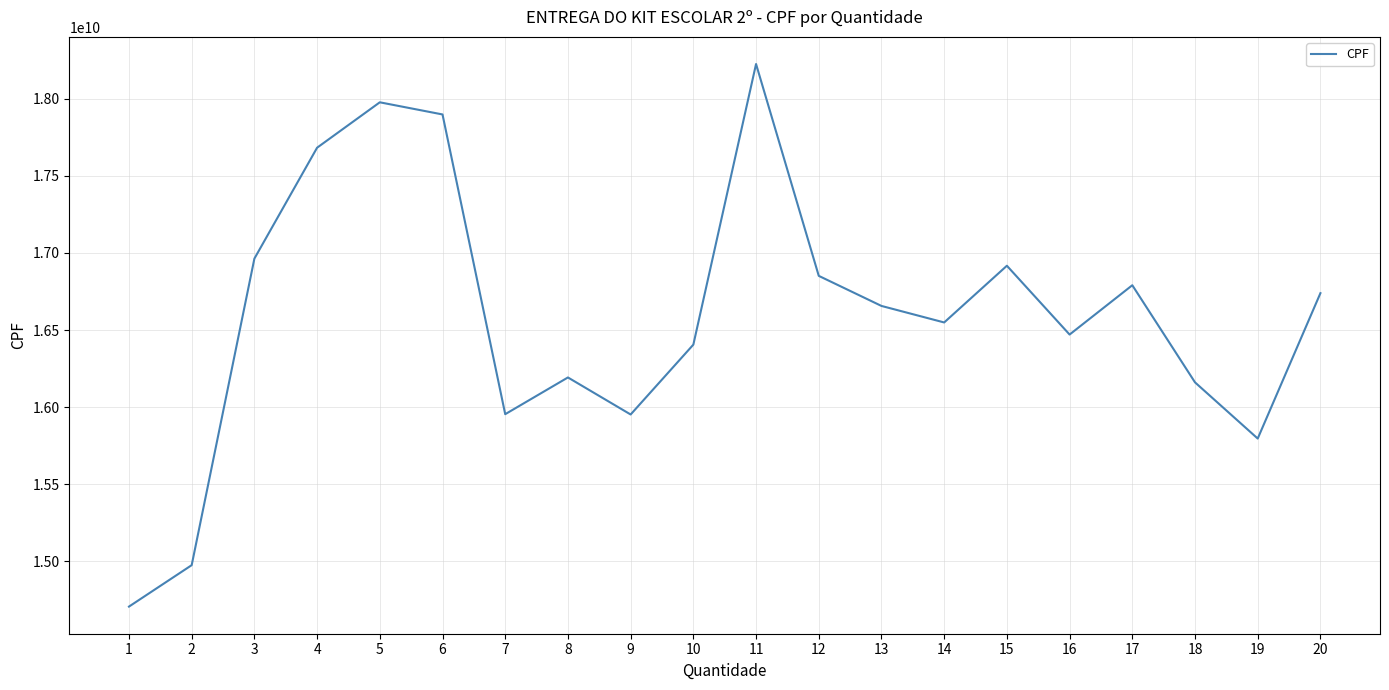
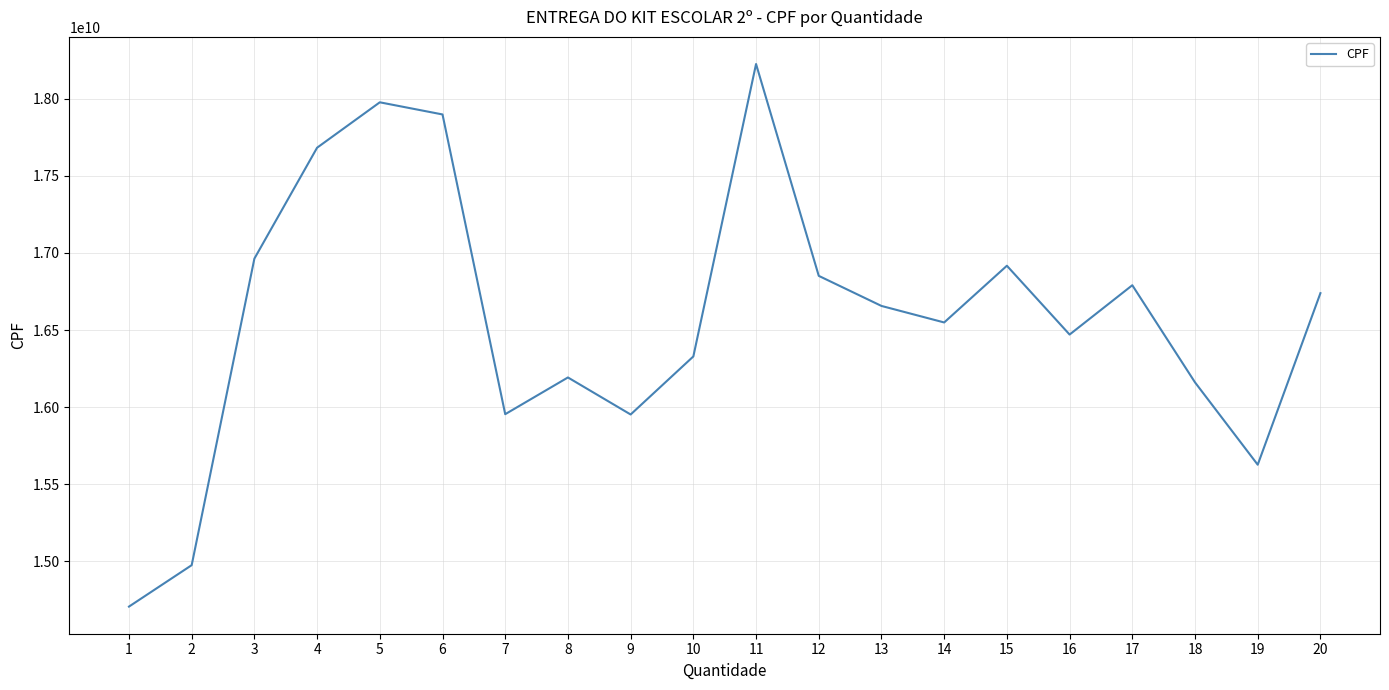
10: 16410000000 -> 16330000000
19: 15800000000 -> 15630000000
